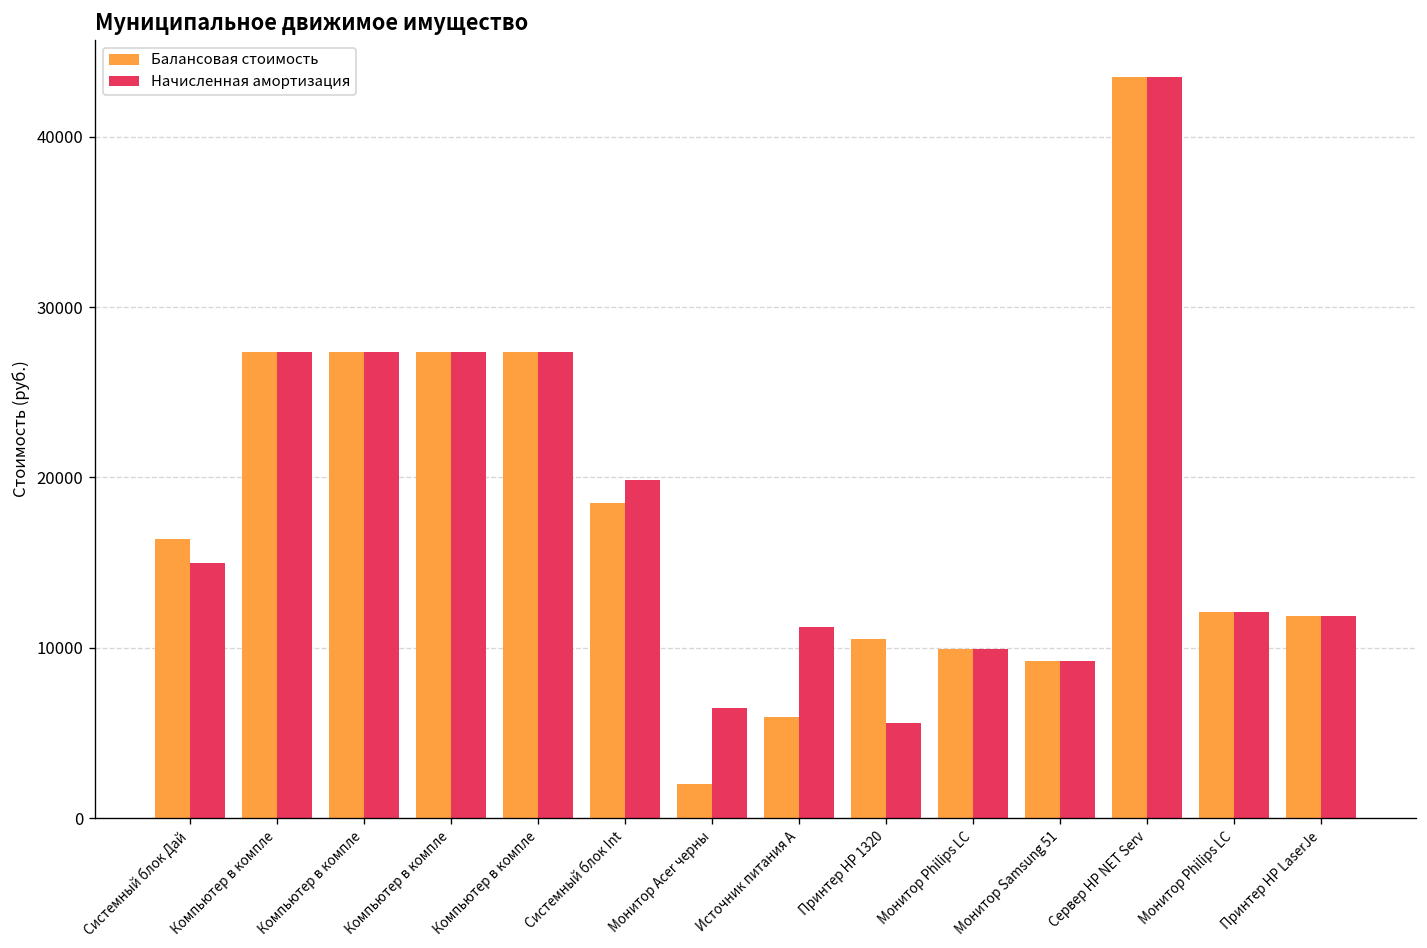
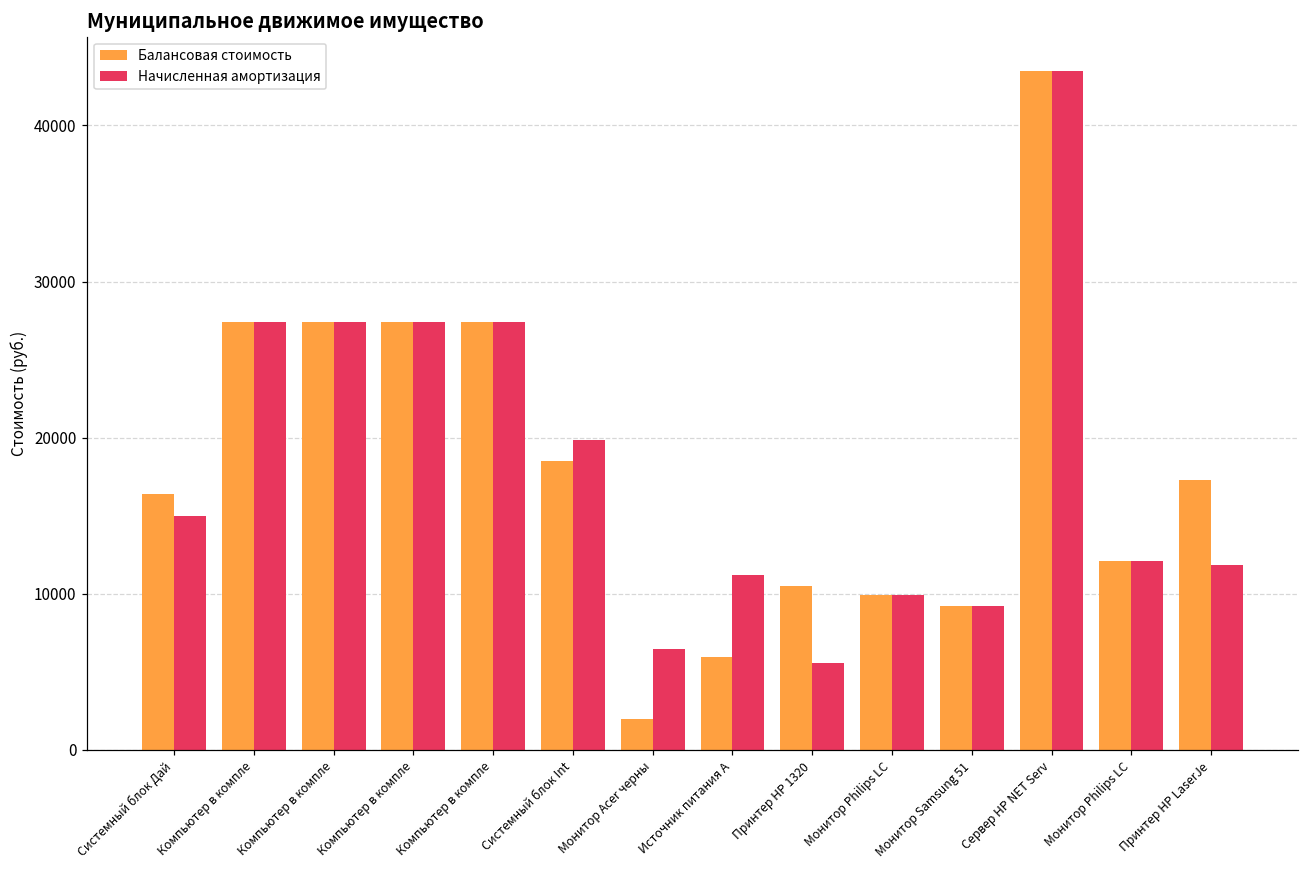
Балансовая стоимость, Принтер HP LaserJe: 11900 -> 17300
